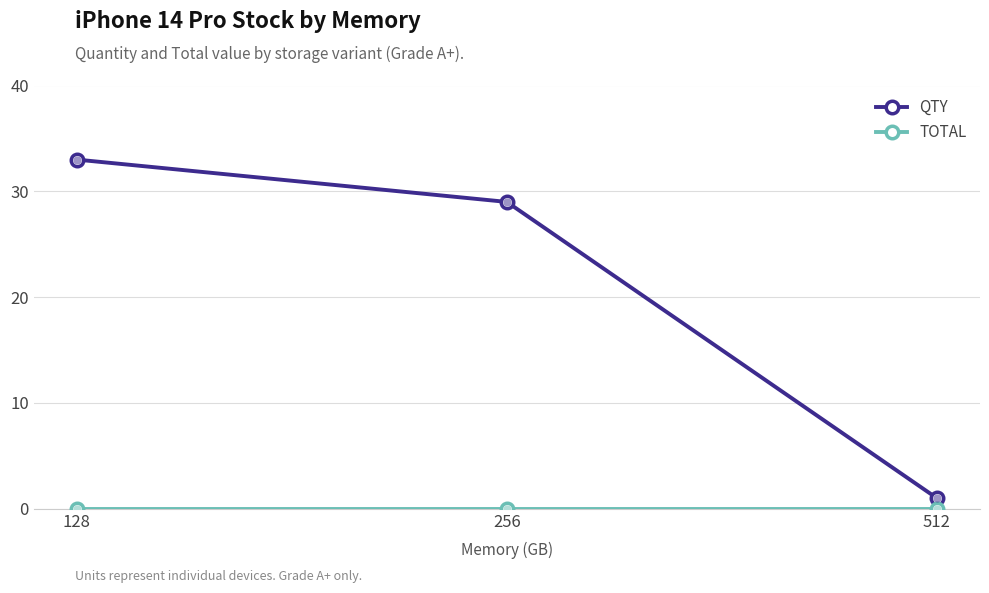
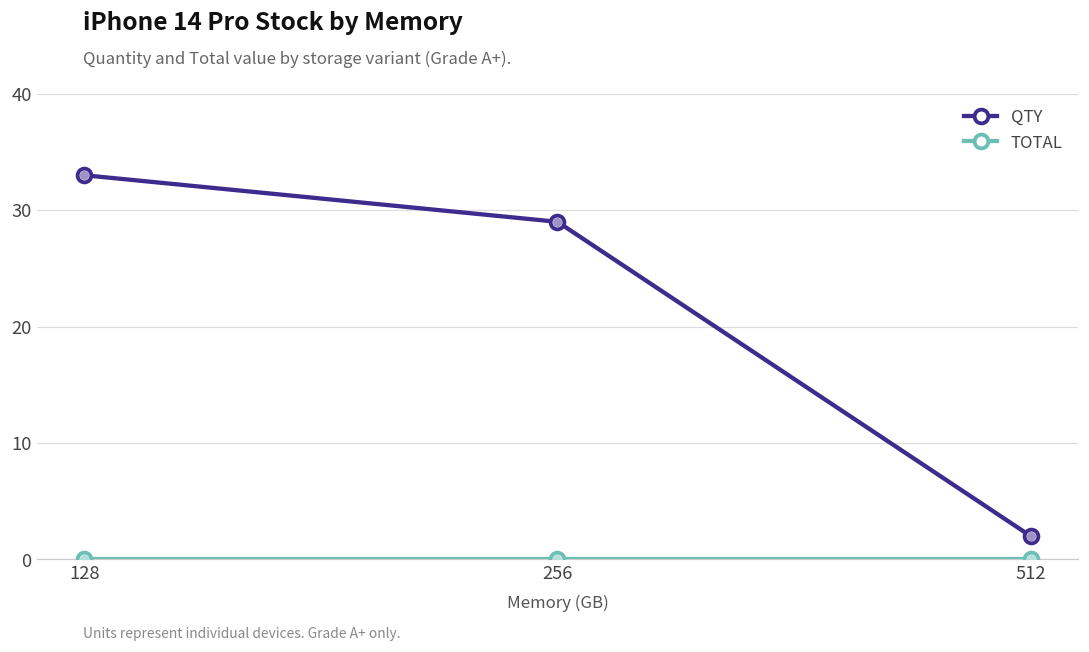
QTY, 512: 1 -> 2
